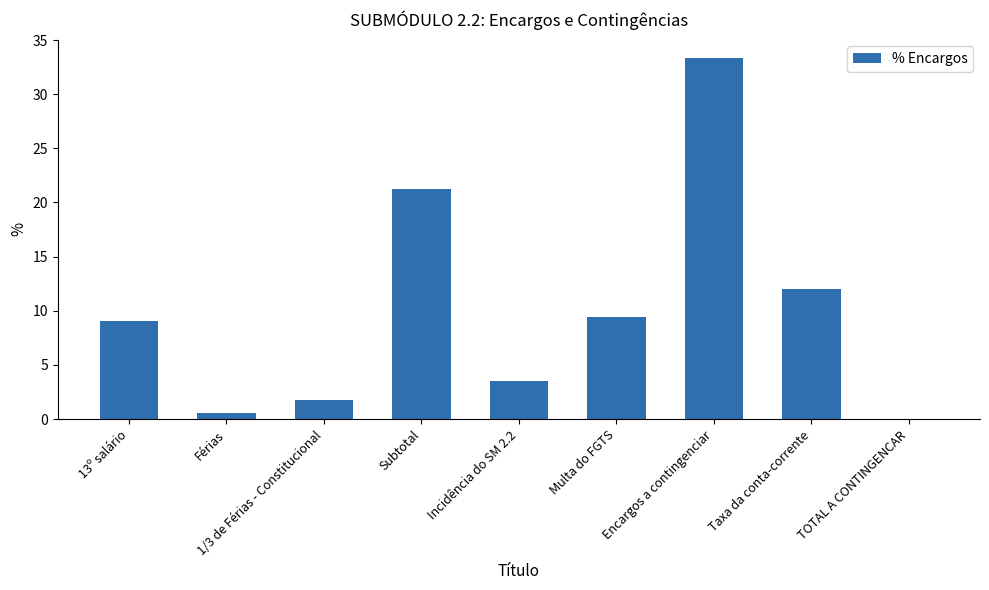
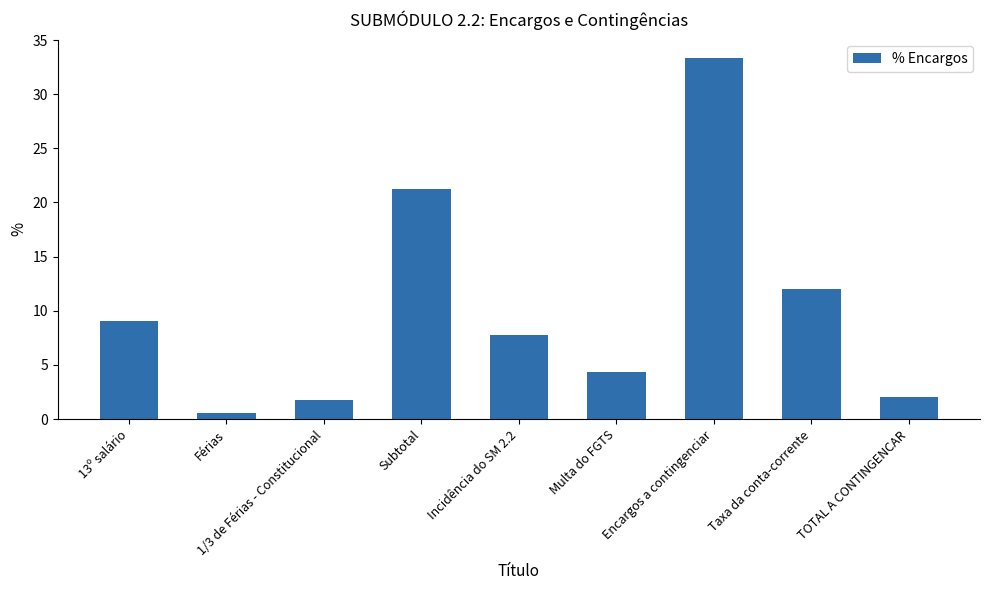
Incidência do SM 2.2: 3.5 -> 7.8
Multa do FGTS: 9.5 -> 4.4
TOTAL A CONTINGENCAR: 0 -> 2
